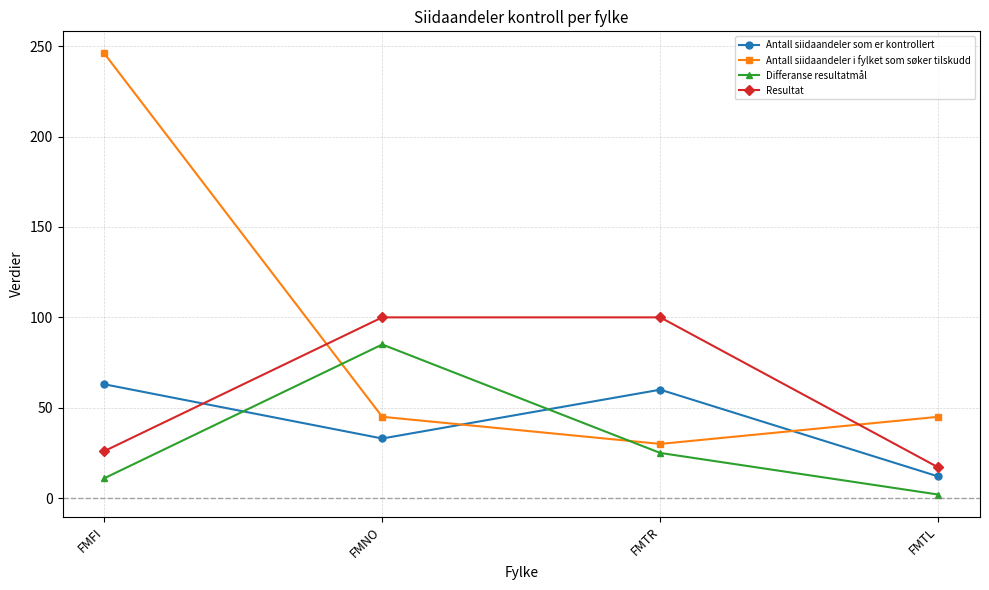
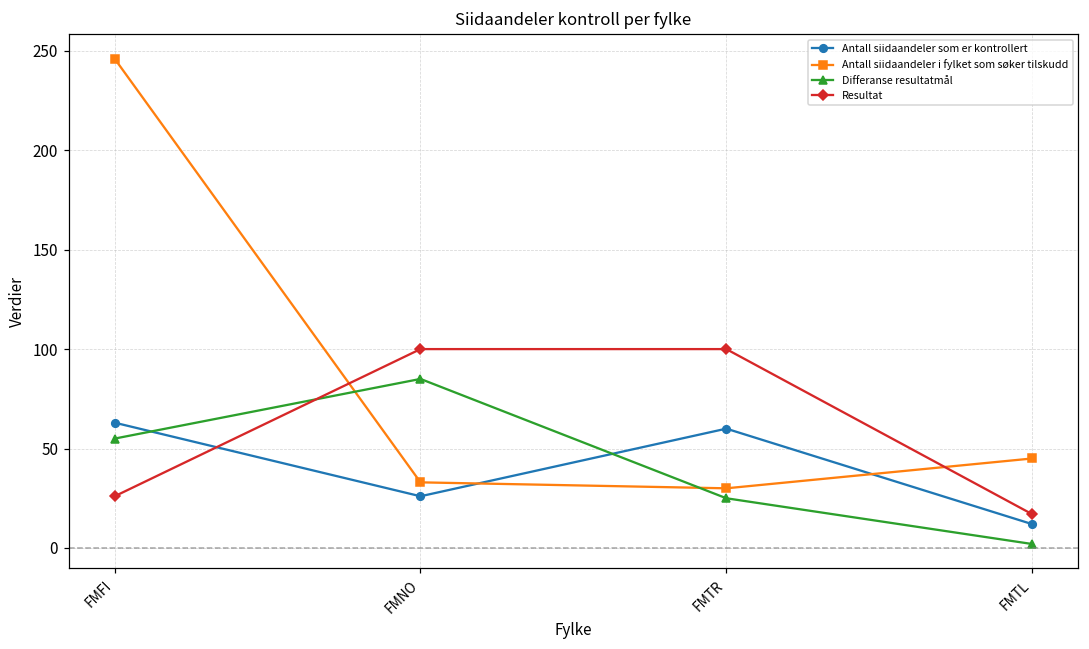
Differanse resultatmål, FMFI: 11 -> 55
Antall siidaandeler som er kontrollert, FMNO: 33 -> 26
Antall siidaandeler i fylket som søker tilskudd, FMNO: 45 -> 33
